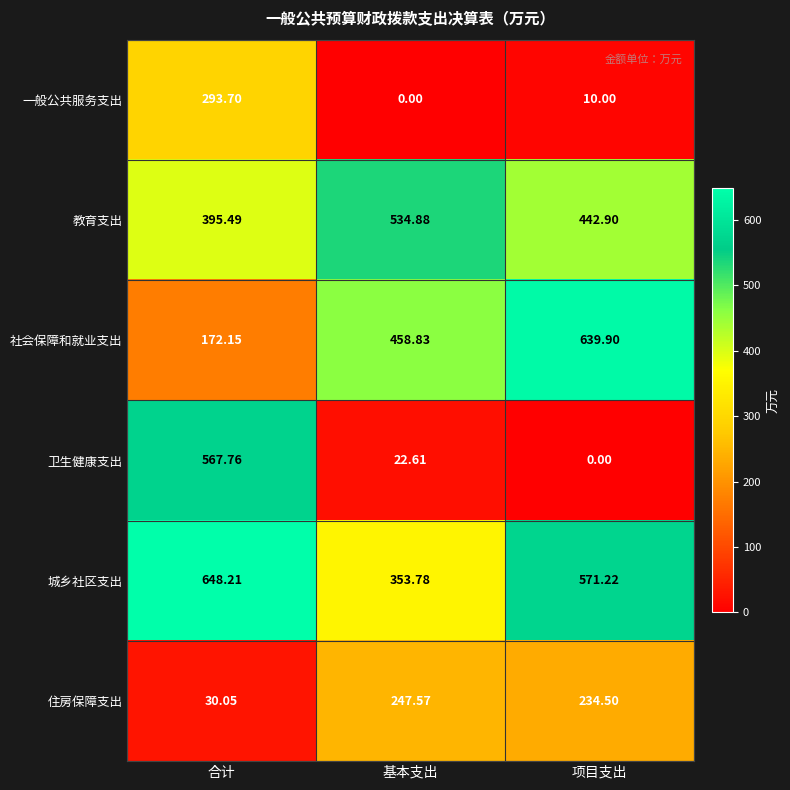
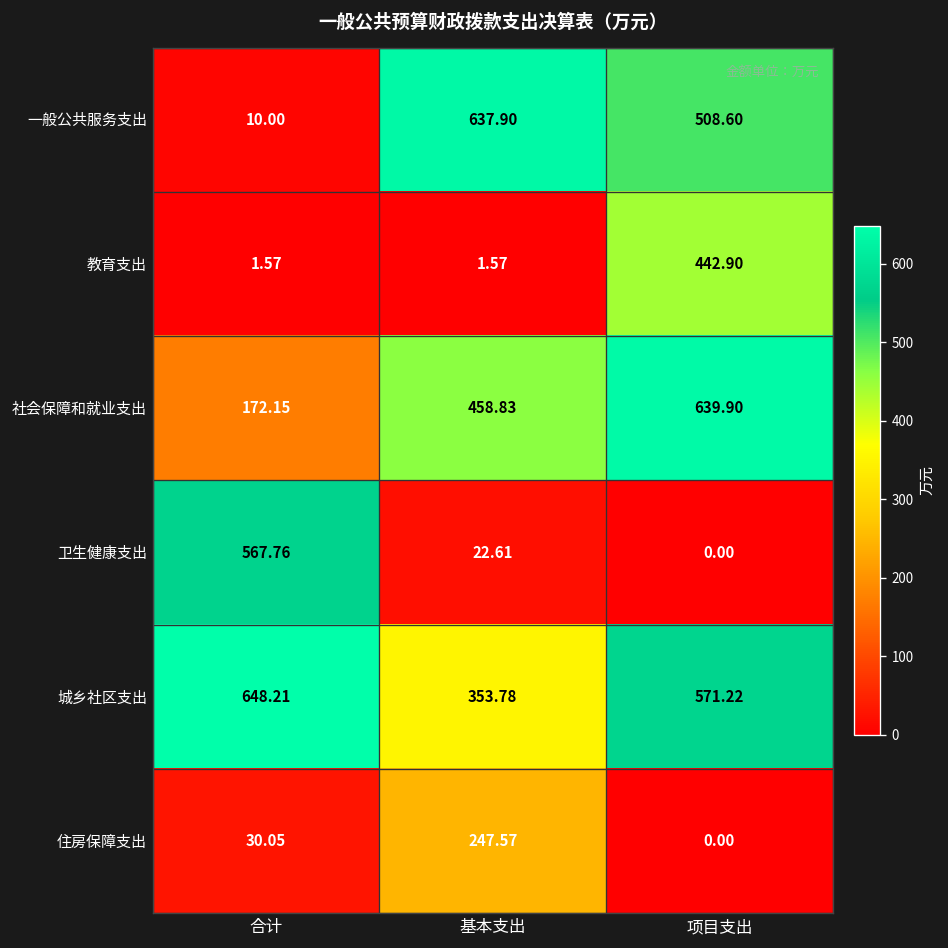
一般公共服务支出, 合计: 293.70 -> 10.00
一般公共服务支出, 基本支出: 0.00 -> 637.90
一般公共服务支出, 项目支出: 10.00 -> 508.60
教育支出, 合计: 395.49 -> 1.57
教育支出, 基本支出: 534.88 -> 1.57
住房保障支出, 项目支出: 234.50 -> 0.00
